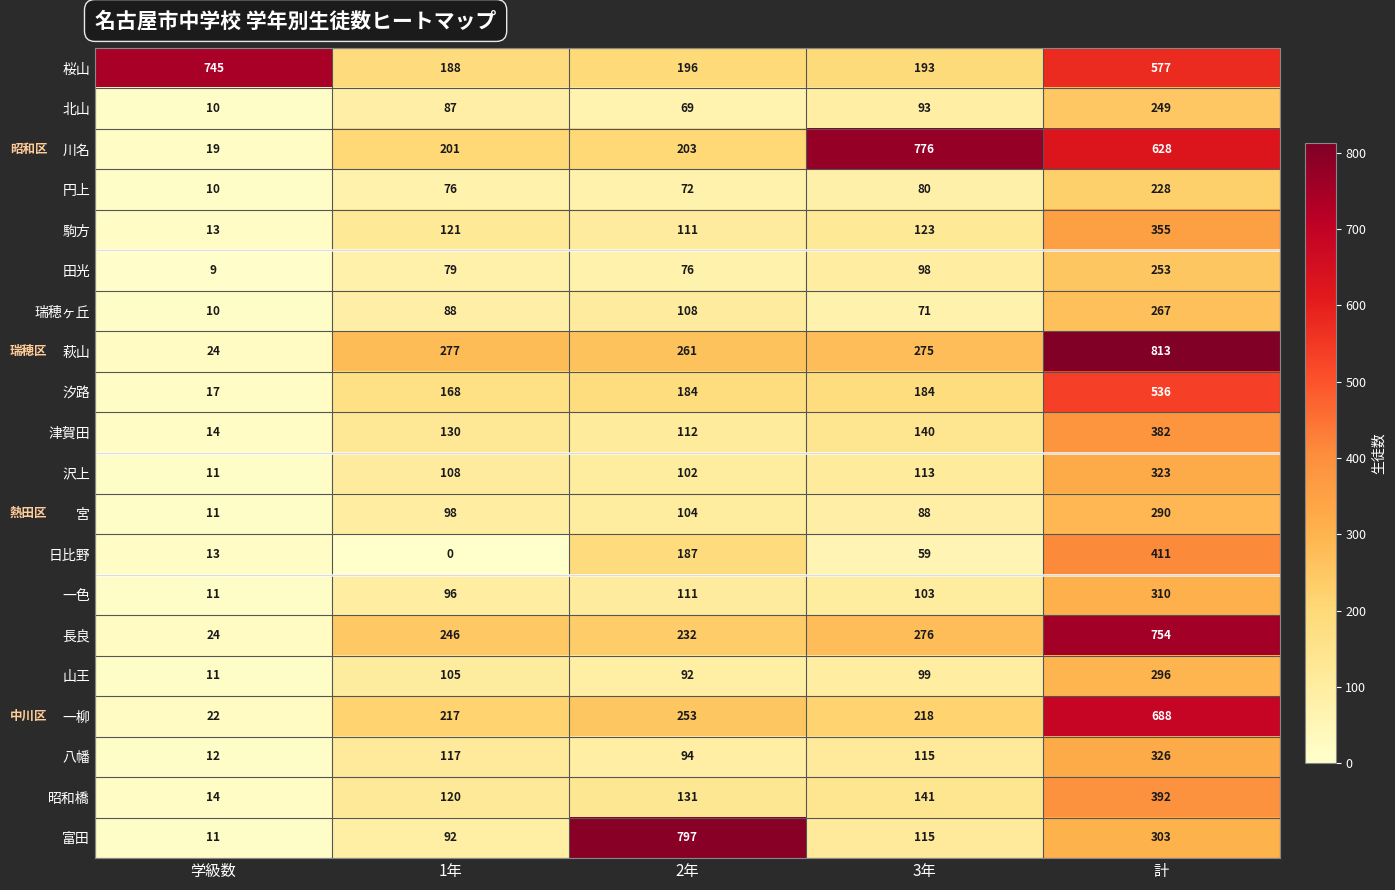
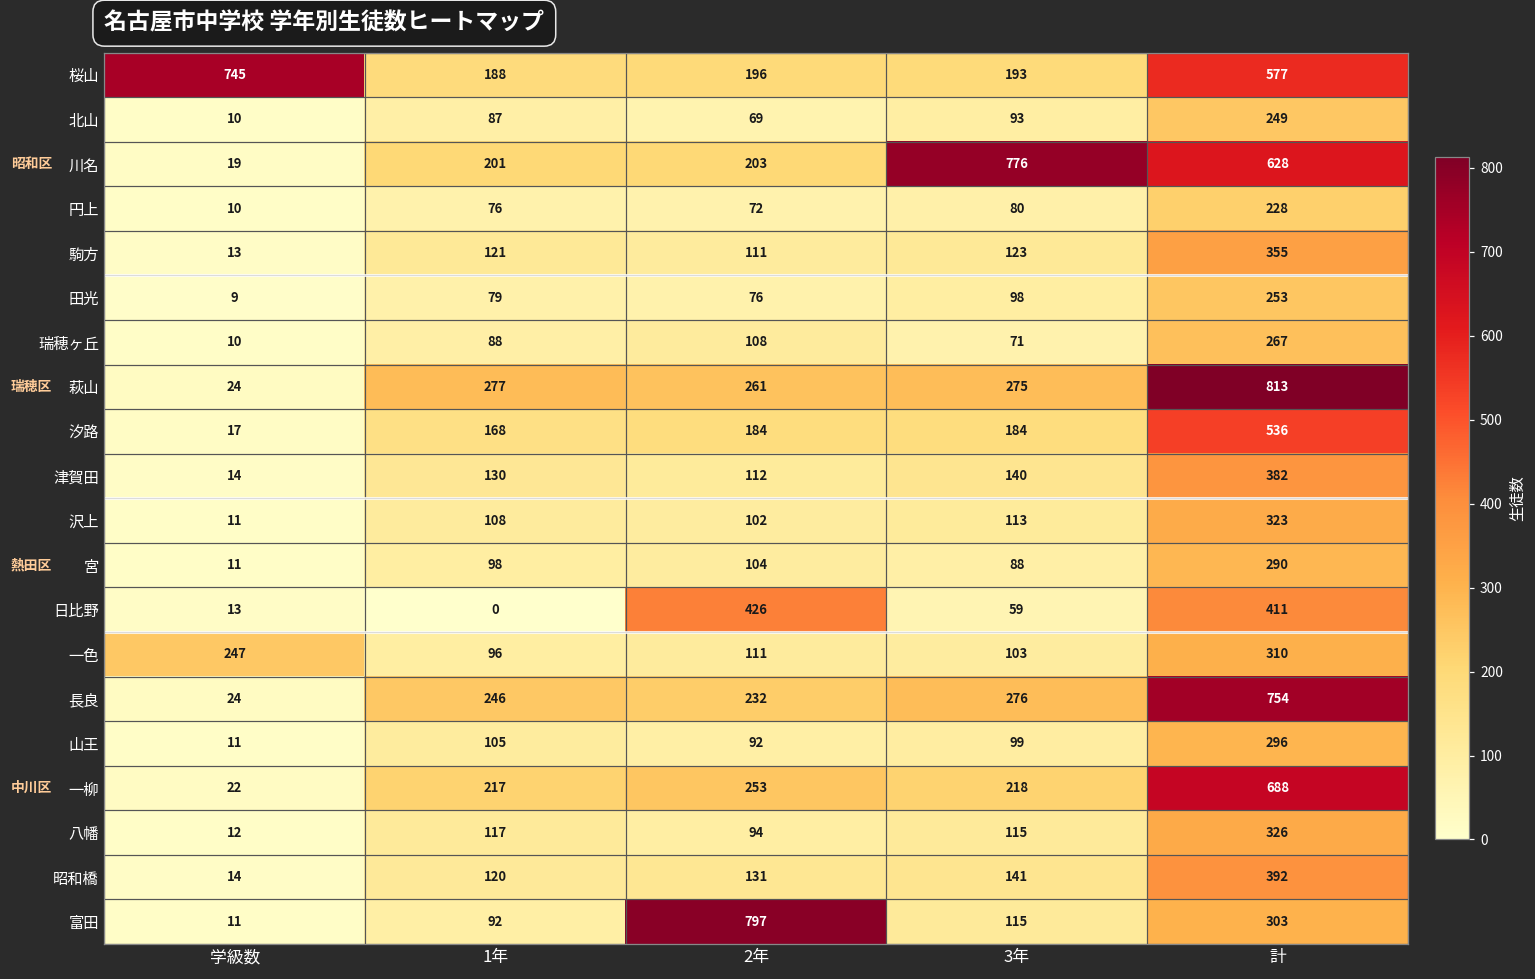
日比野, 2年: 187 -> 426
一色, 学級数: 11 -> 247
